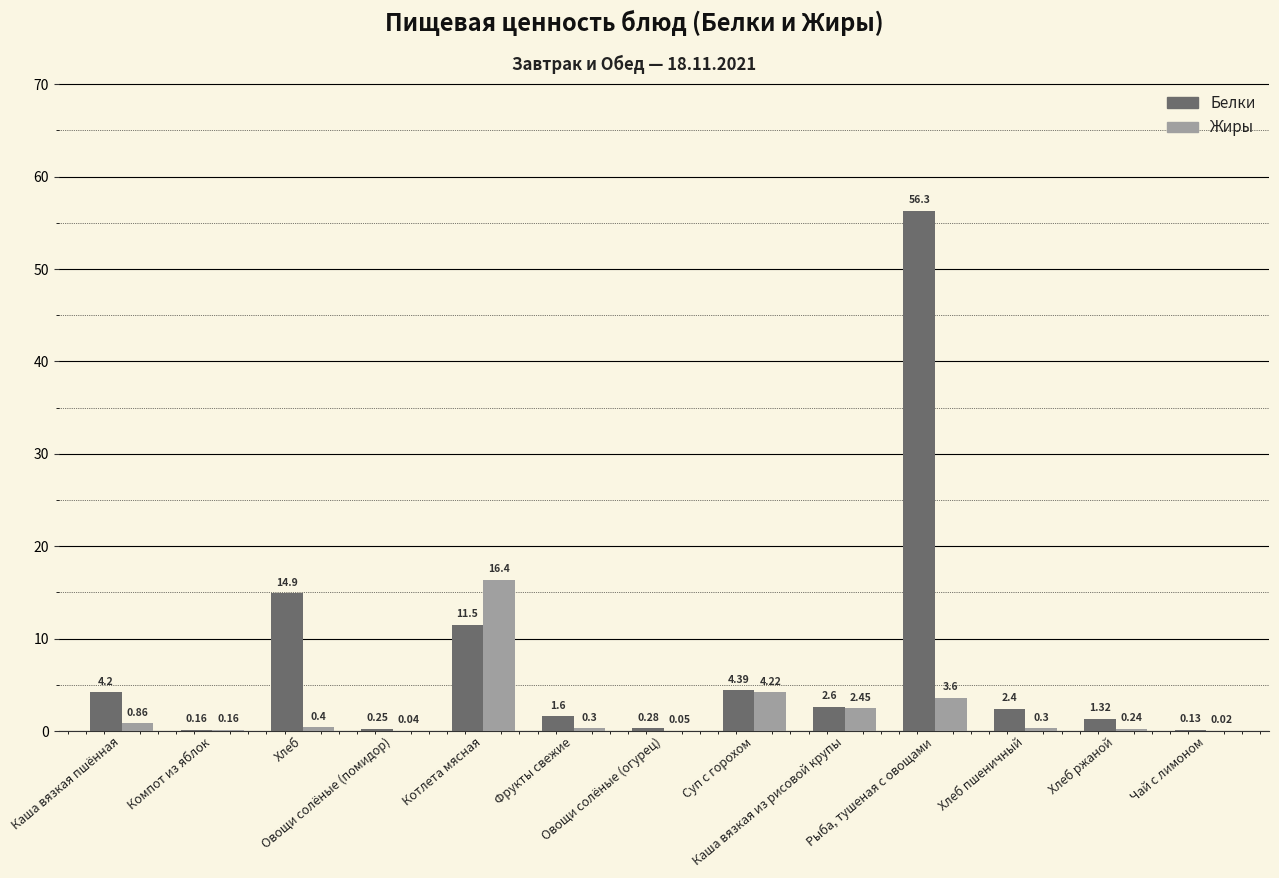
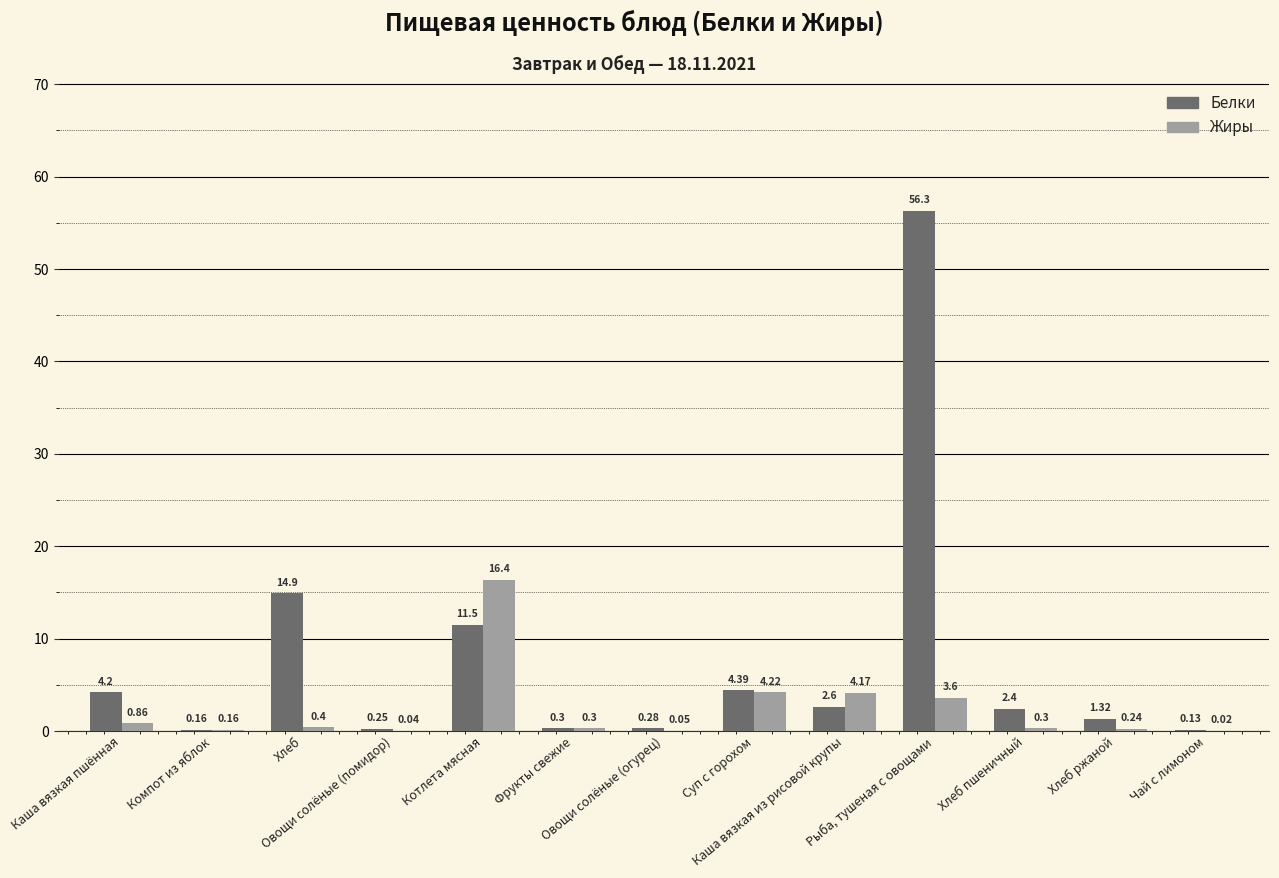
Белки, Фрукты свежие: 1.6 -> 0.3
Жиры, Каша вязкая из рисовой крупы: 2.45 -> 4.17
